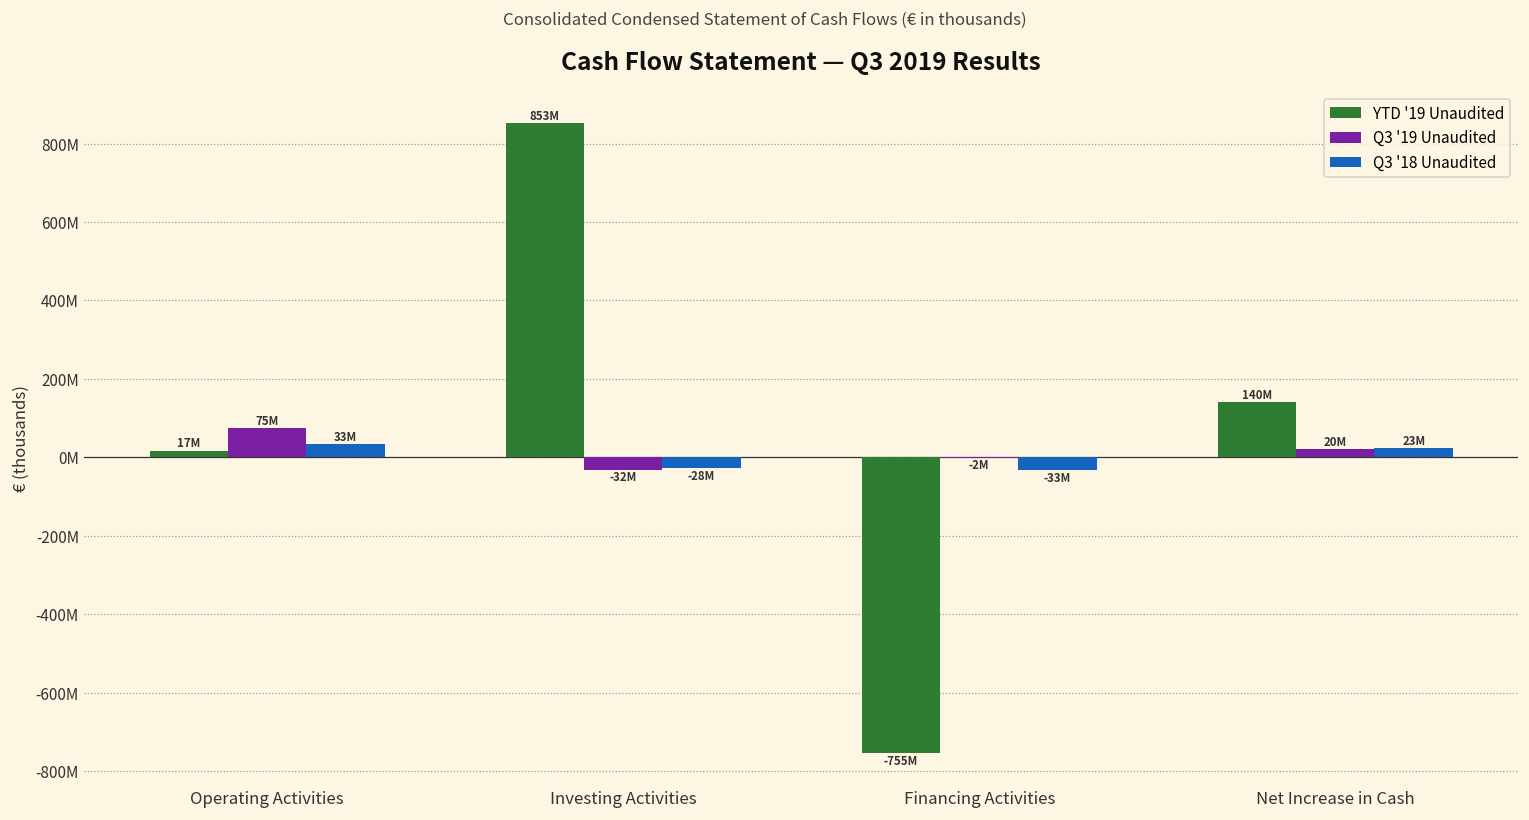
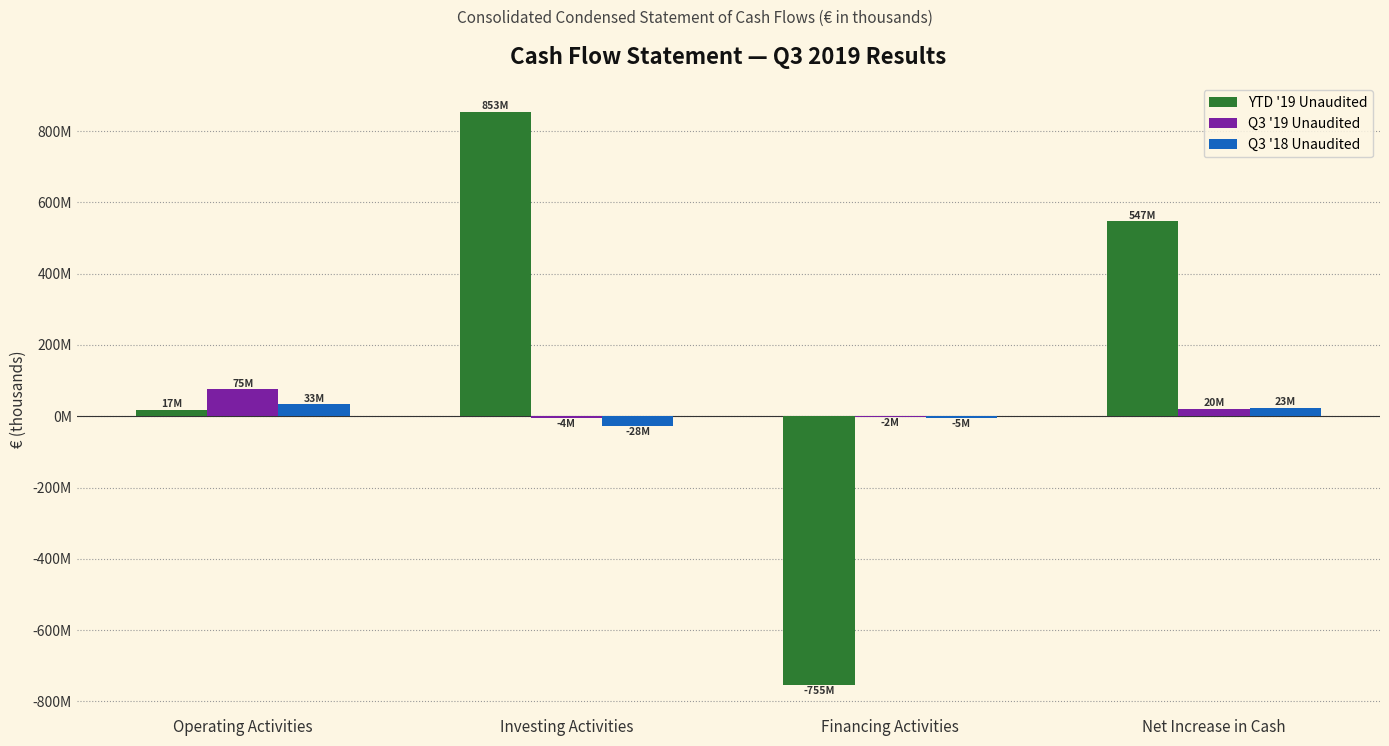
Q3 '19 Unaudited, Investing Activities: -32M -> -4M
Q3 '18 Unaudited, Financing Activities: -33M -> -5M
YTD '19 Unaudited, Net Increase in Cash: 140M -> 547M
